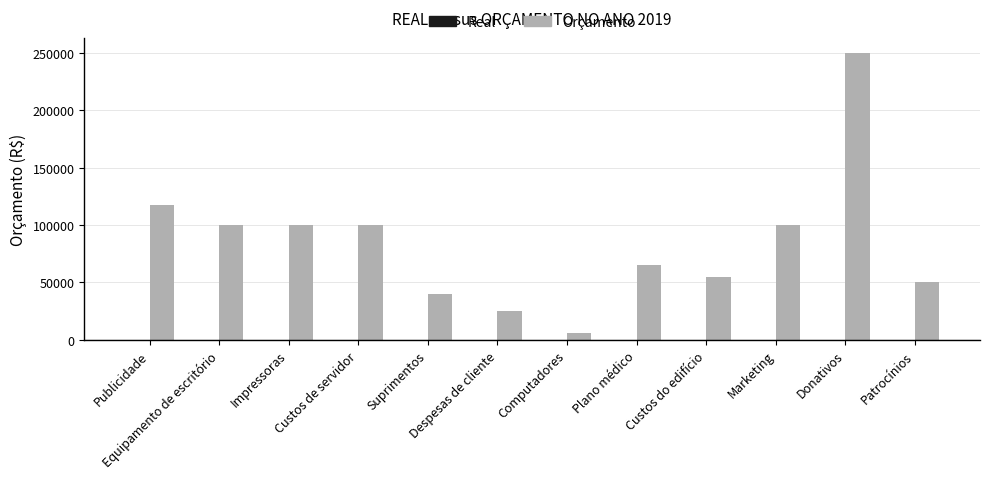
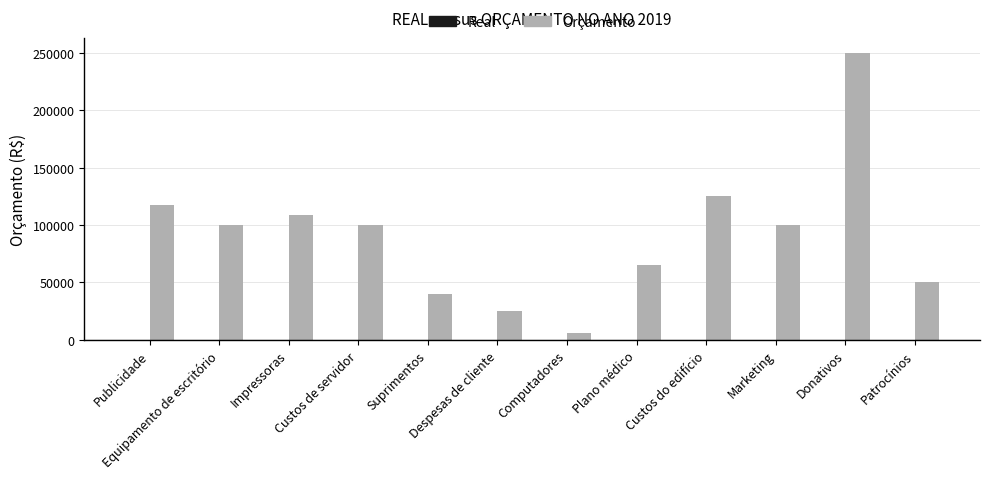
Orçamento, Impressoras: 100000 -> 109000
Orçamento, Custos do edifício: 55000 -> 125000
